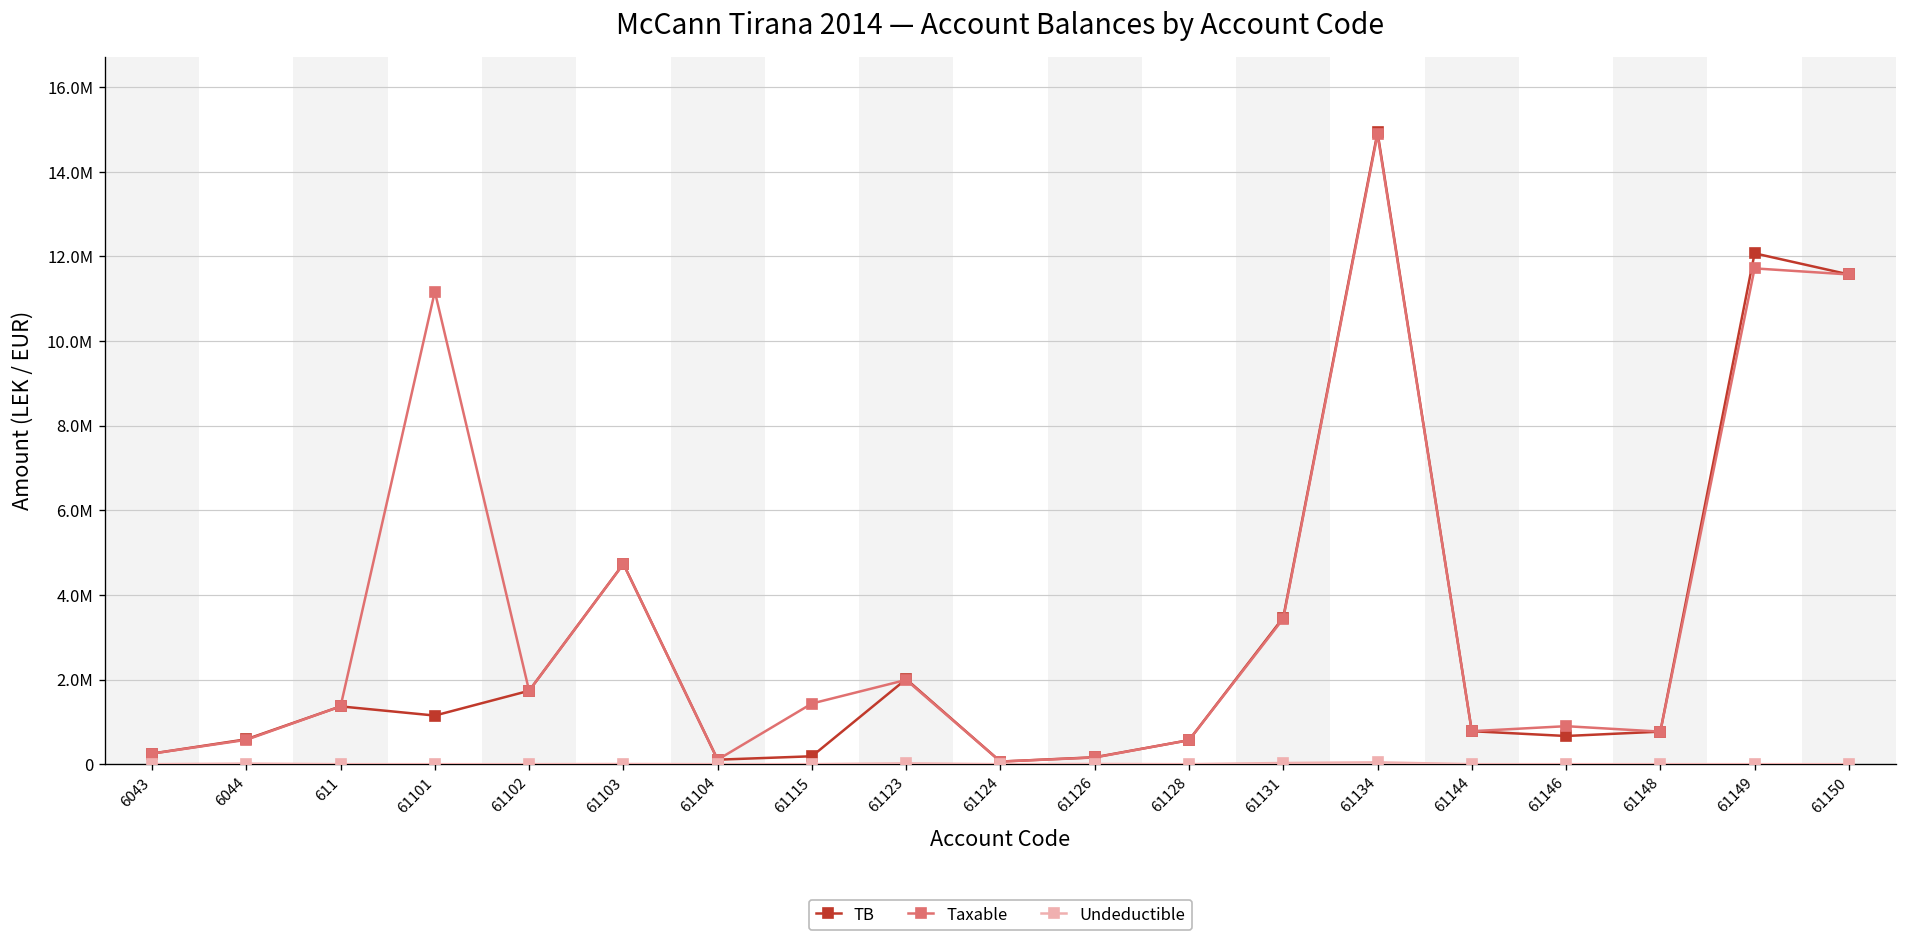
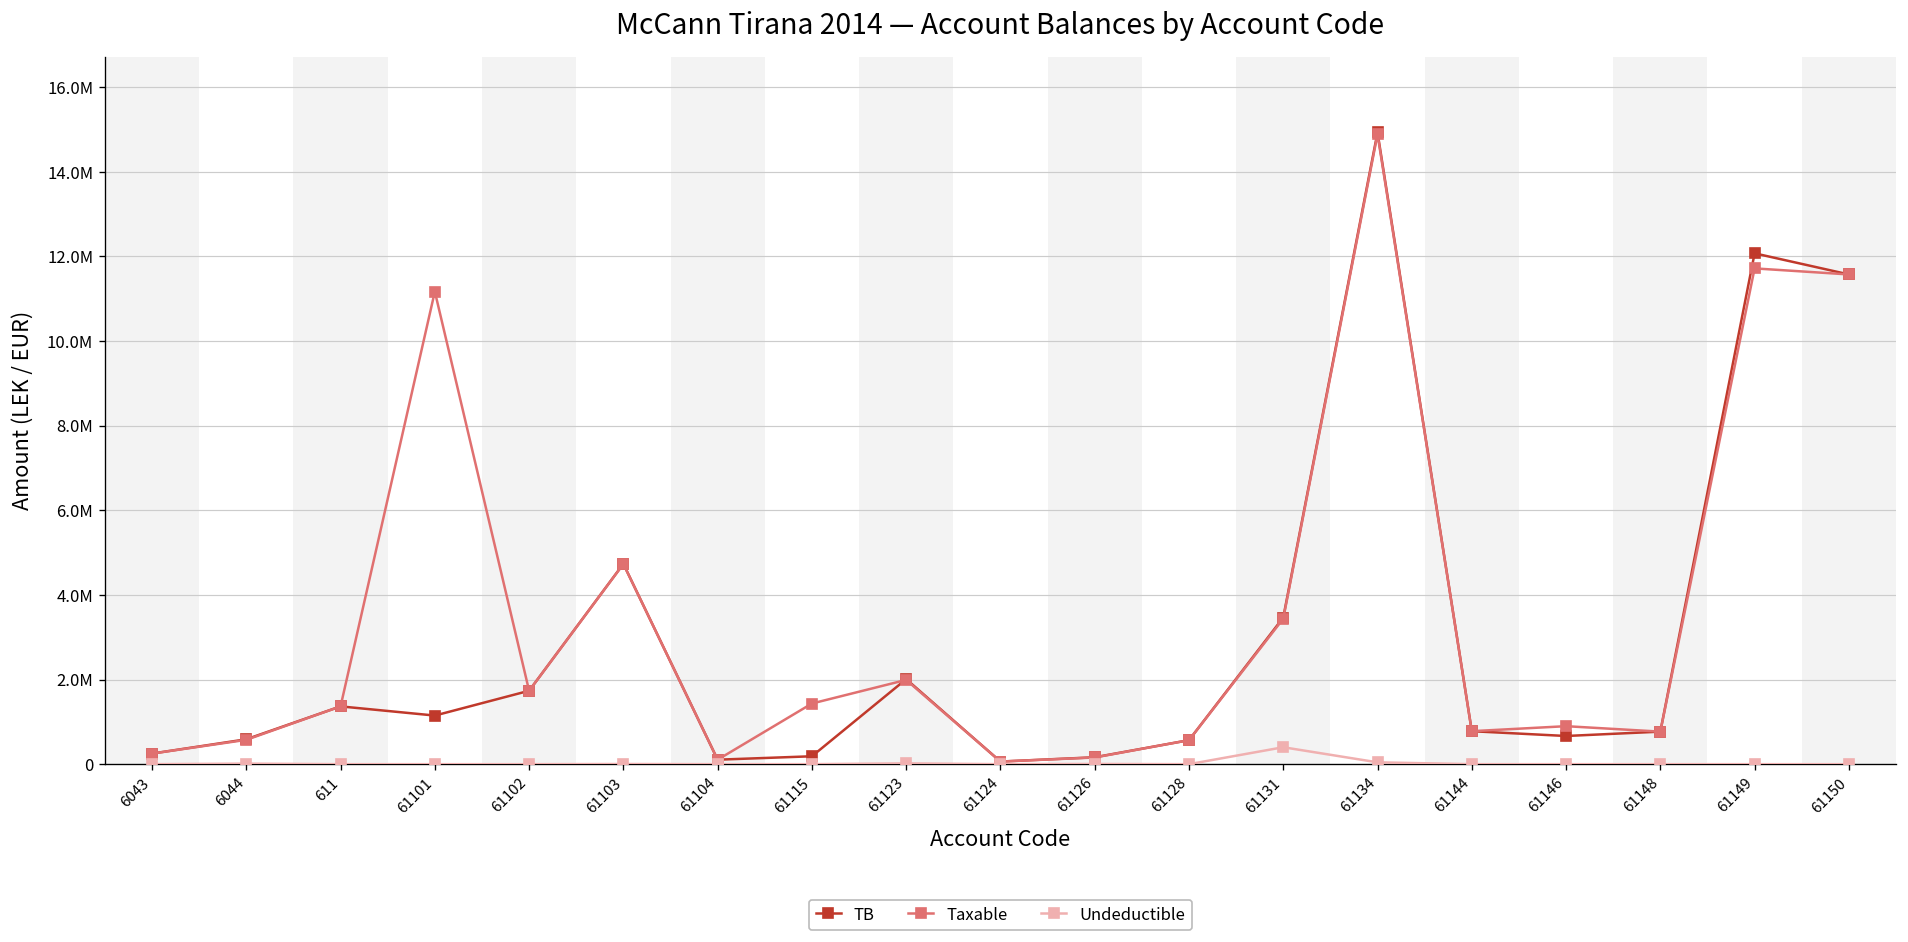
Undeductible, 61131: 0 -> 400000
